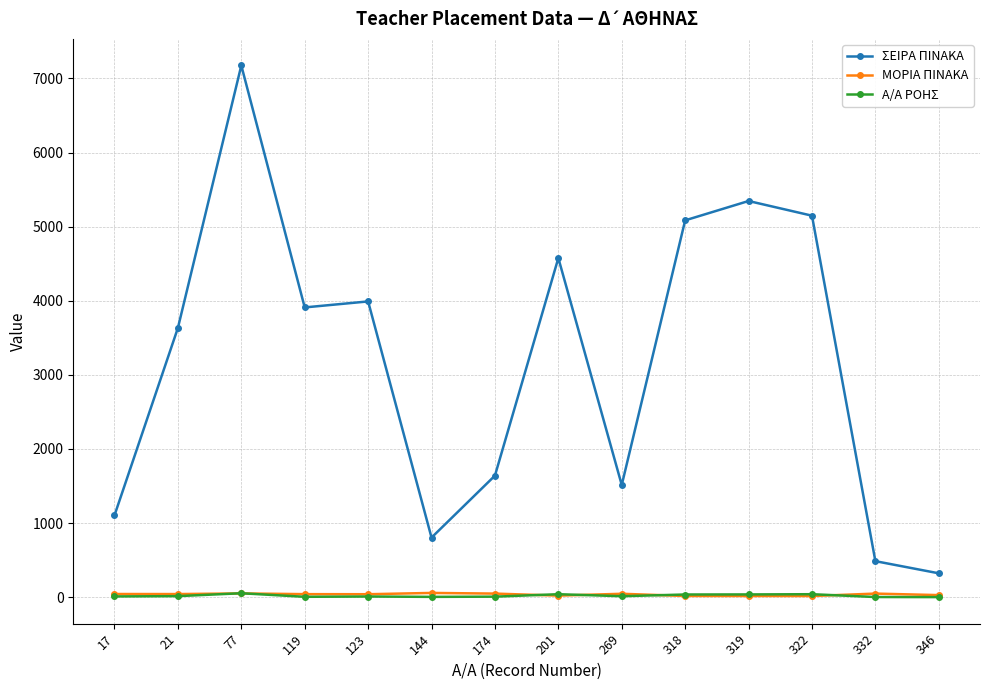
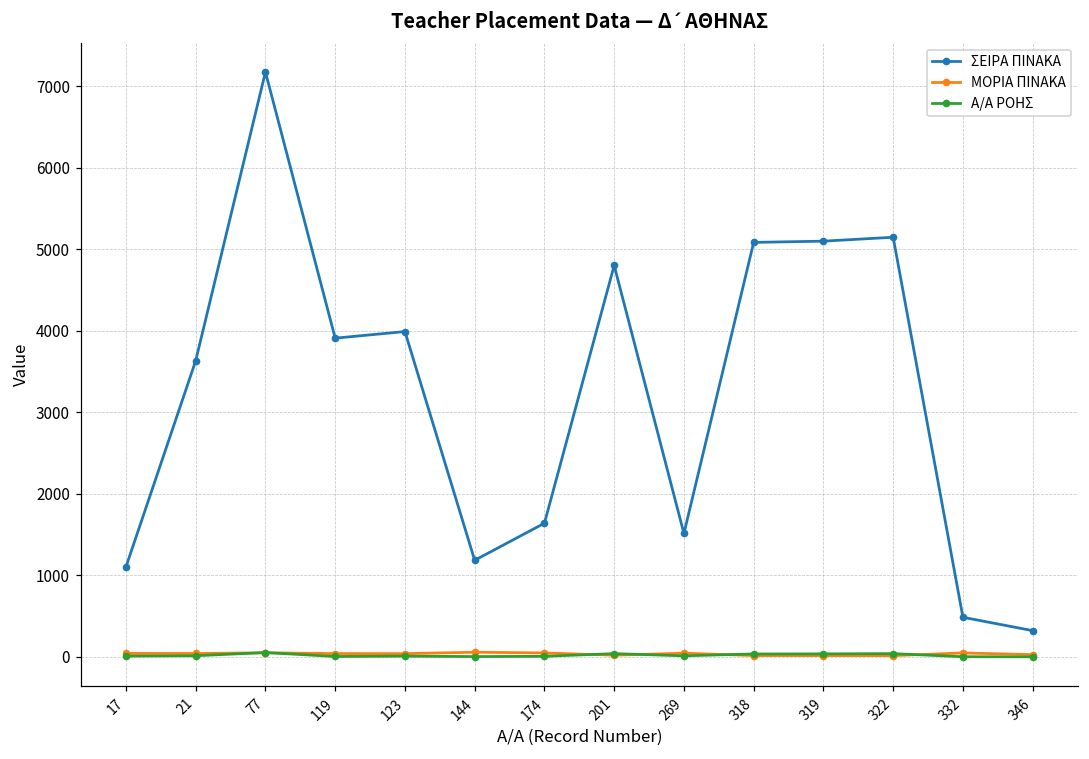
ΣΕΙΡΑ ΠΙΝΑΚΑ, 144: 800 -> 1200
ΣΕΙΡΑ ΠΙΝΑΚΑ, 201: 4600 -> 4800
ΣΕΙΡΑ ΠΙΝΑΚΑ, 319: 5300 -> 5100
